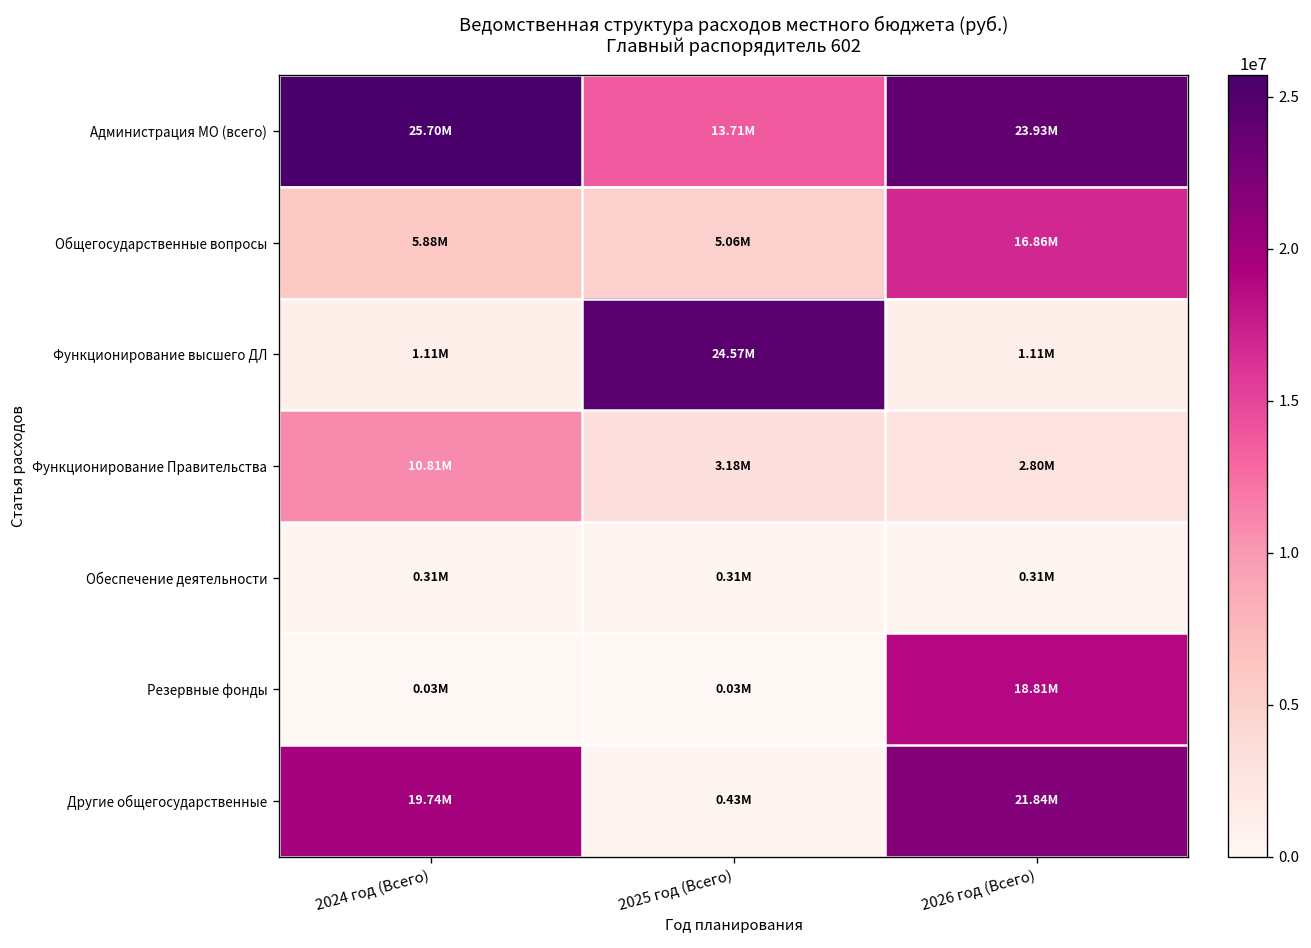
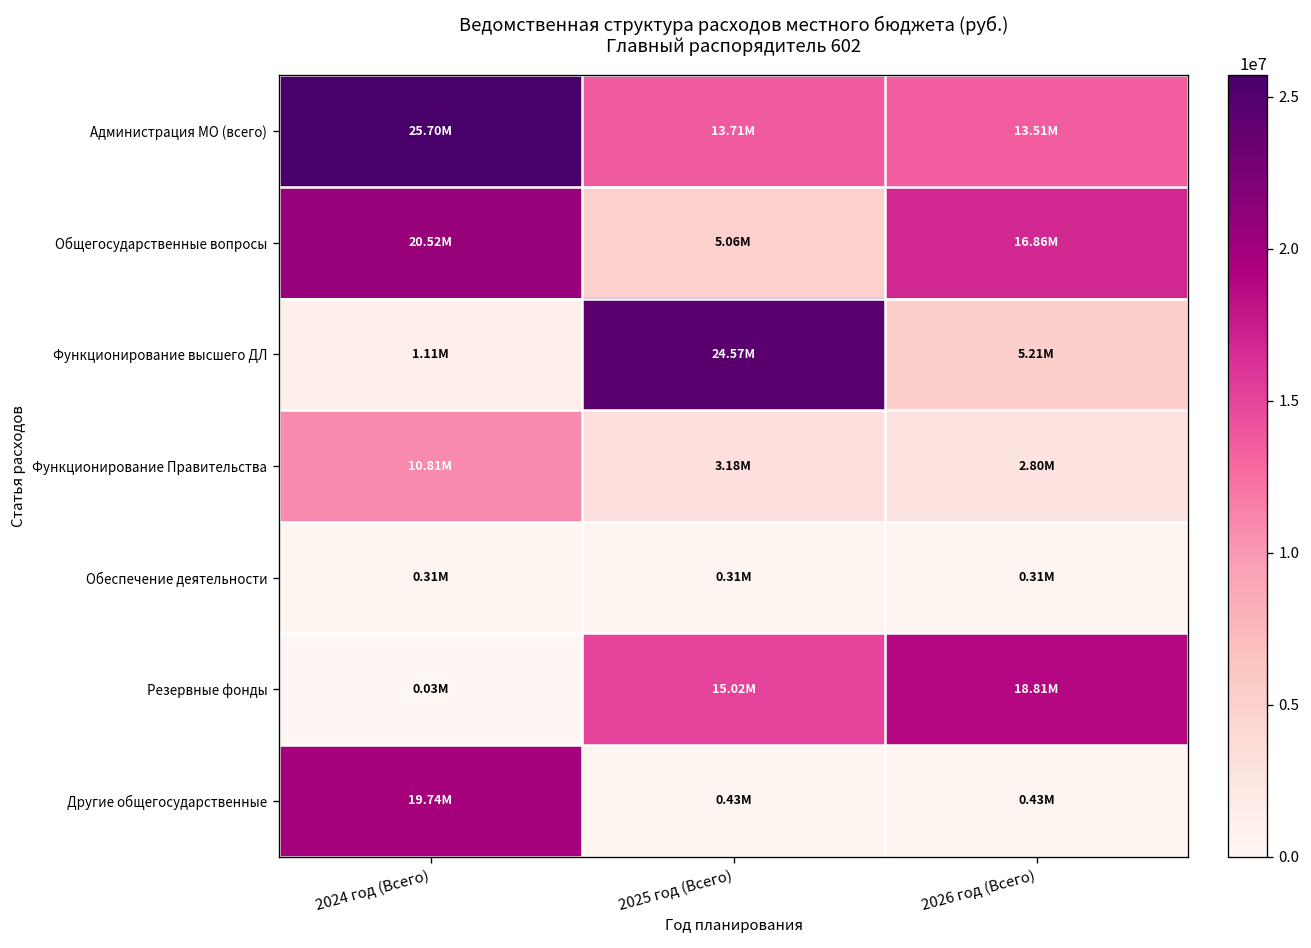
Администрация МО (всего), 2026 год (Всего): 23.93M -> 13.51M
Общегосударственные вопросы, 2024 год (Всего): 5.88M -> 20.52M
Функционирование высшего ДЛ, 2026 год (Всего): 1.11M -> 5.21M
Резервные фонды, 2025 год (Всего): 0.03M -> 15.02M
Другие общегосударственные, 2026 год (Всего): 21.84M -> 0.43M
